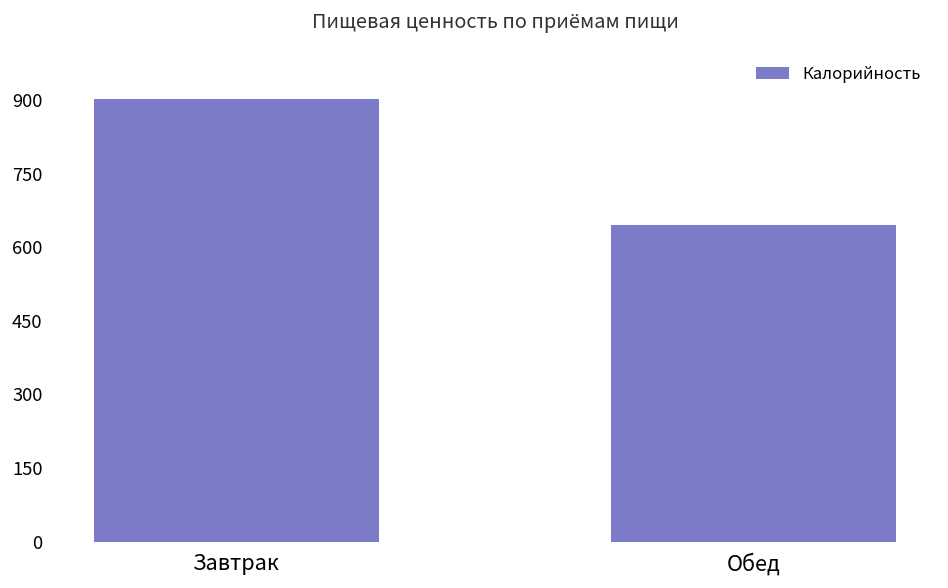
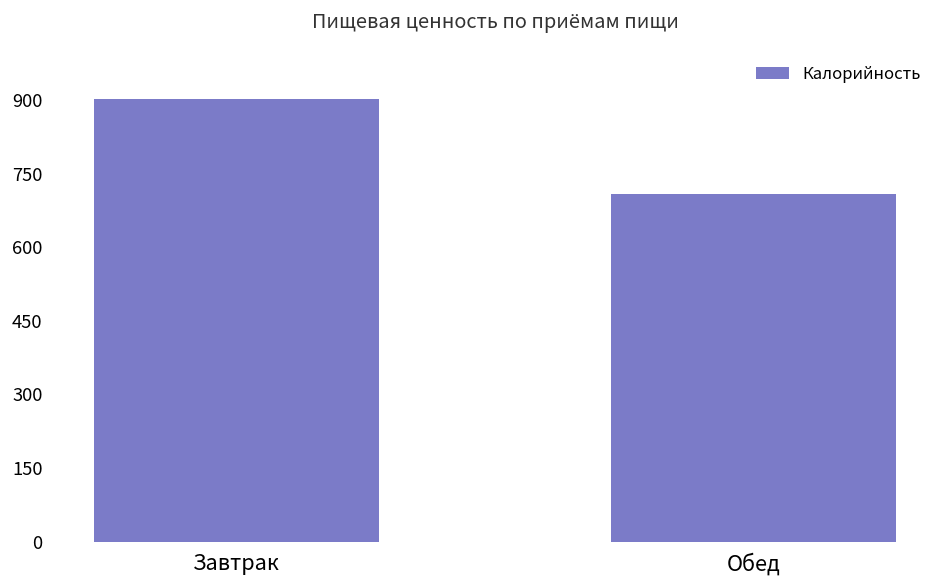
Обед: 640 -> 710
